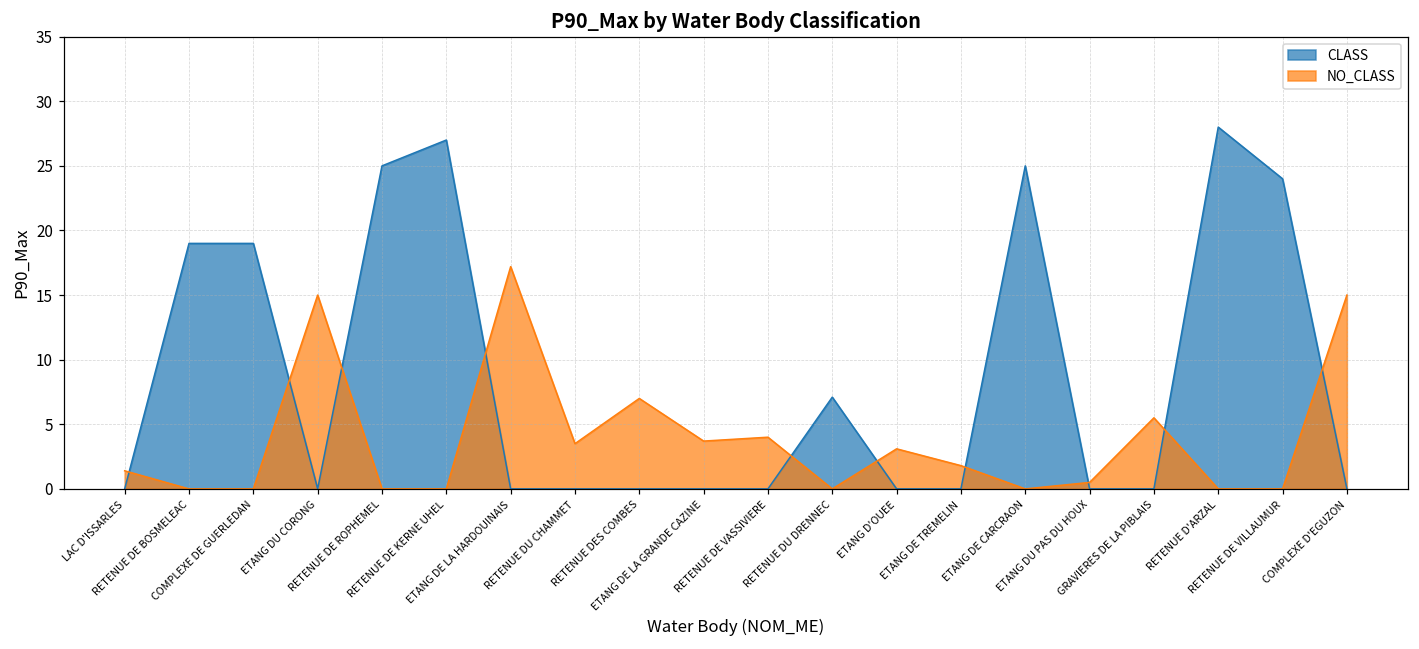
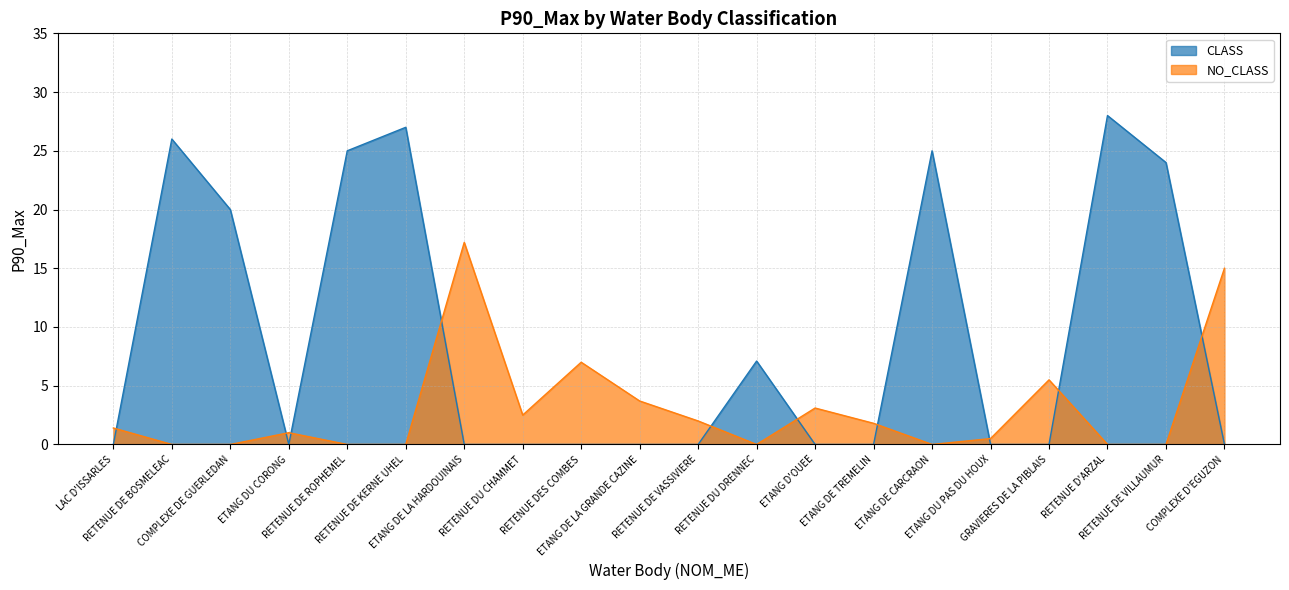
CLASS, RETENUE DE BOSMELEAC: 19 -> 26
CLASS, COMPLEXE DE GUERLEDAN: 19 -> 20
NO_CLASS, ETANG DU CORONG: 15 -> 1
NO_CLASS, RETENUE DU CHAMMET: 3.5 -> 2.5
NO_CLASS, RETENUE DE VASSIVIERE: 4 -> 2
